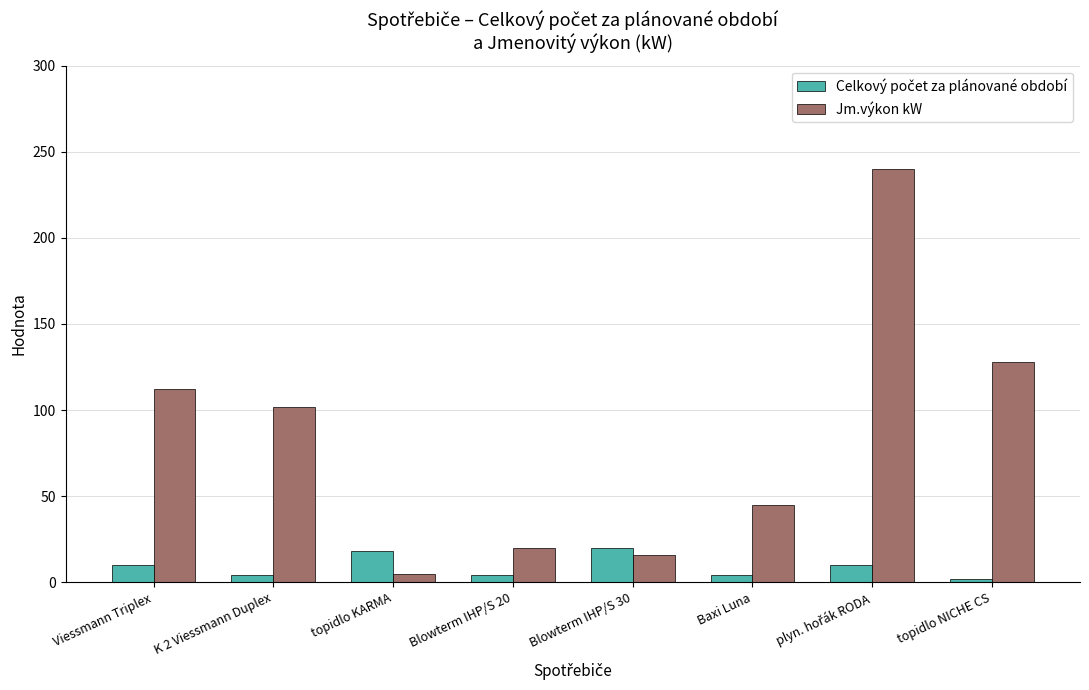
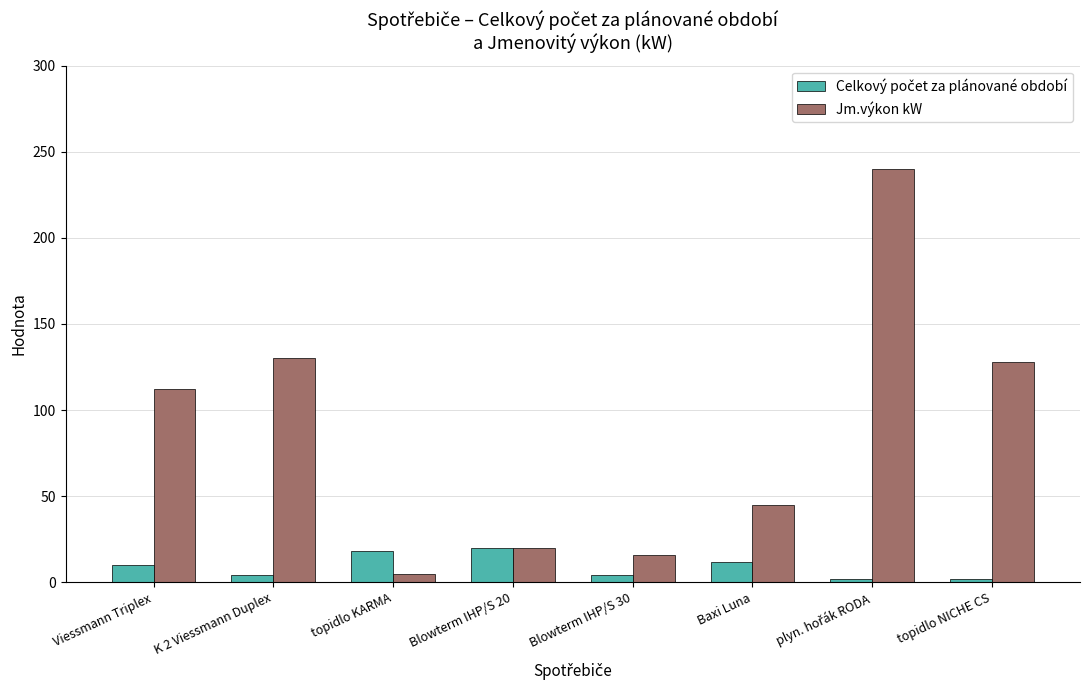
Jm.výkon kW, K 2 Viessmann Duplex: 102 -> 130
Celkový počet za plánované období, Blowterm IHP/S 20: 4 -> 20
Celkový počet za plánované období, Blowterm IHP/S 30: 20 -> 4
Celkový počet za plánované období, Baxi Luna: 4 -> 12
Celkový počet za plánované období, plyn. hořák RODA: 10 -> 2
